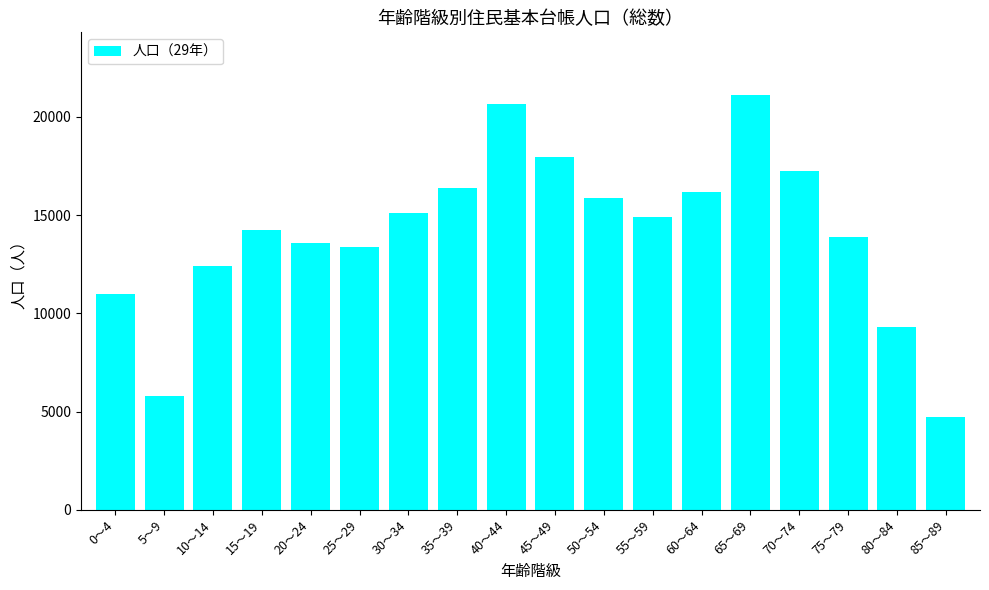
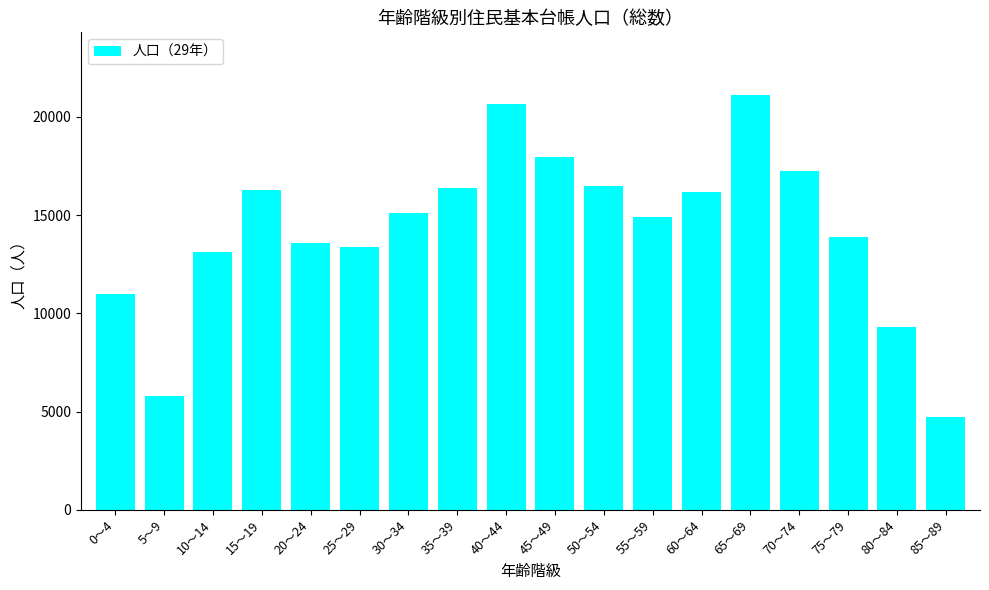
10～14: 12400 -> 13100
15～19: 14300 -> 16300
50～54: 15900 -> 16500
